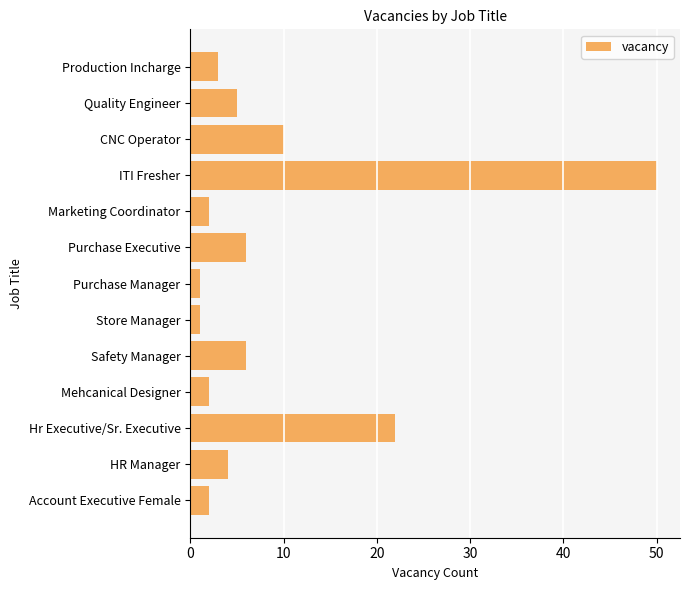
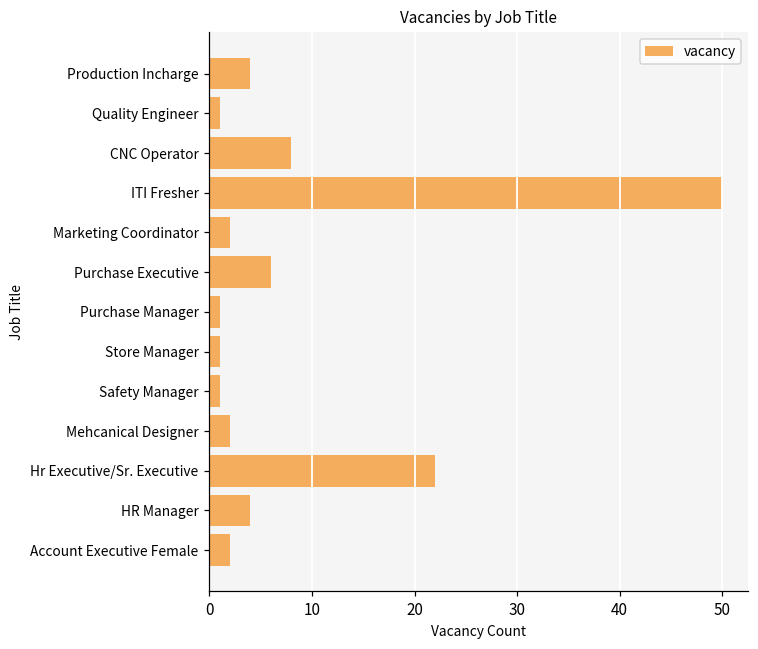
Production Incharge: 3 -> 4
Quality Engineer: 5 -> 1
CNC Operator: 10 -> 8
Safety Manager: 6 -> 1
